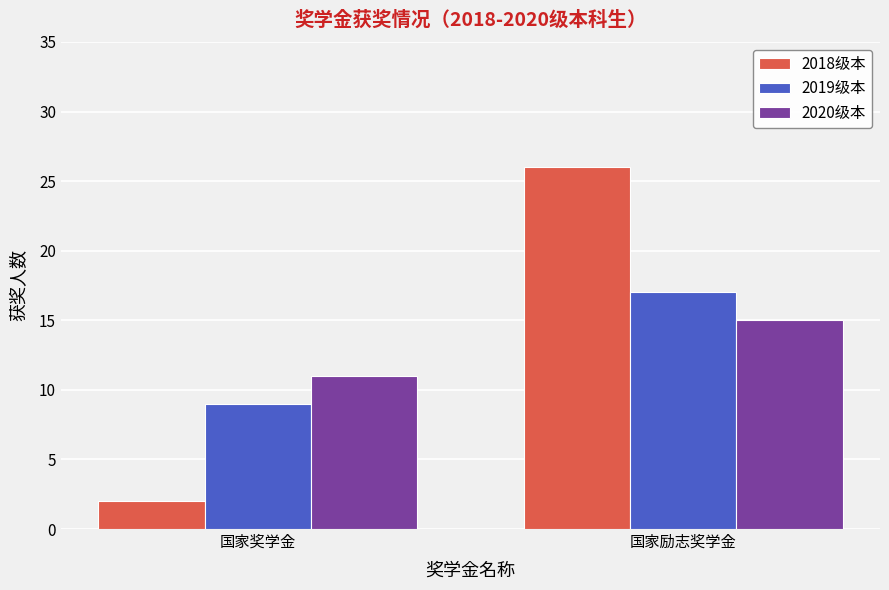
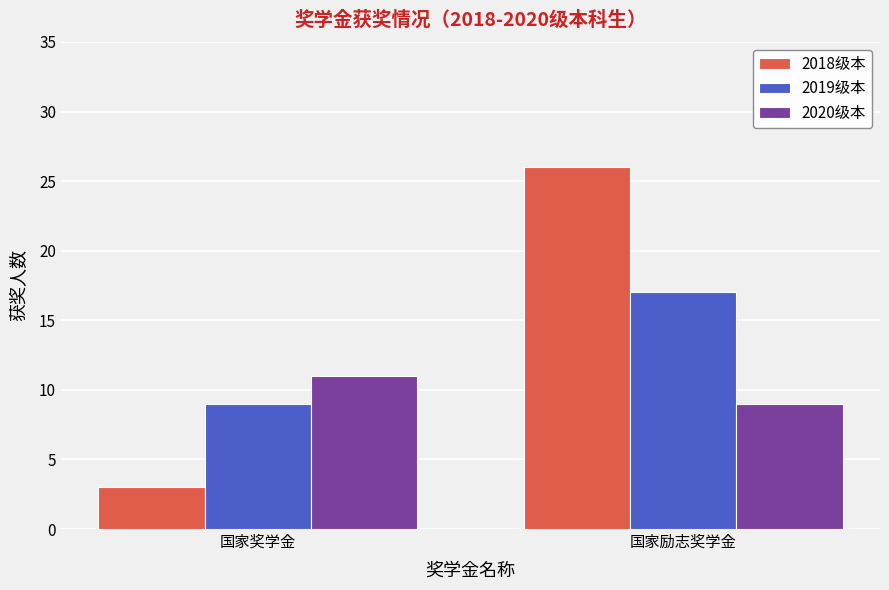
2018级本, 国家奖学金: 2 -> 3
2020级本, 国家励志奖学金: 15 -> 9
